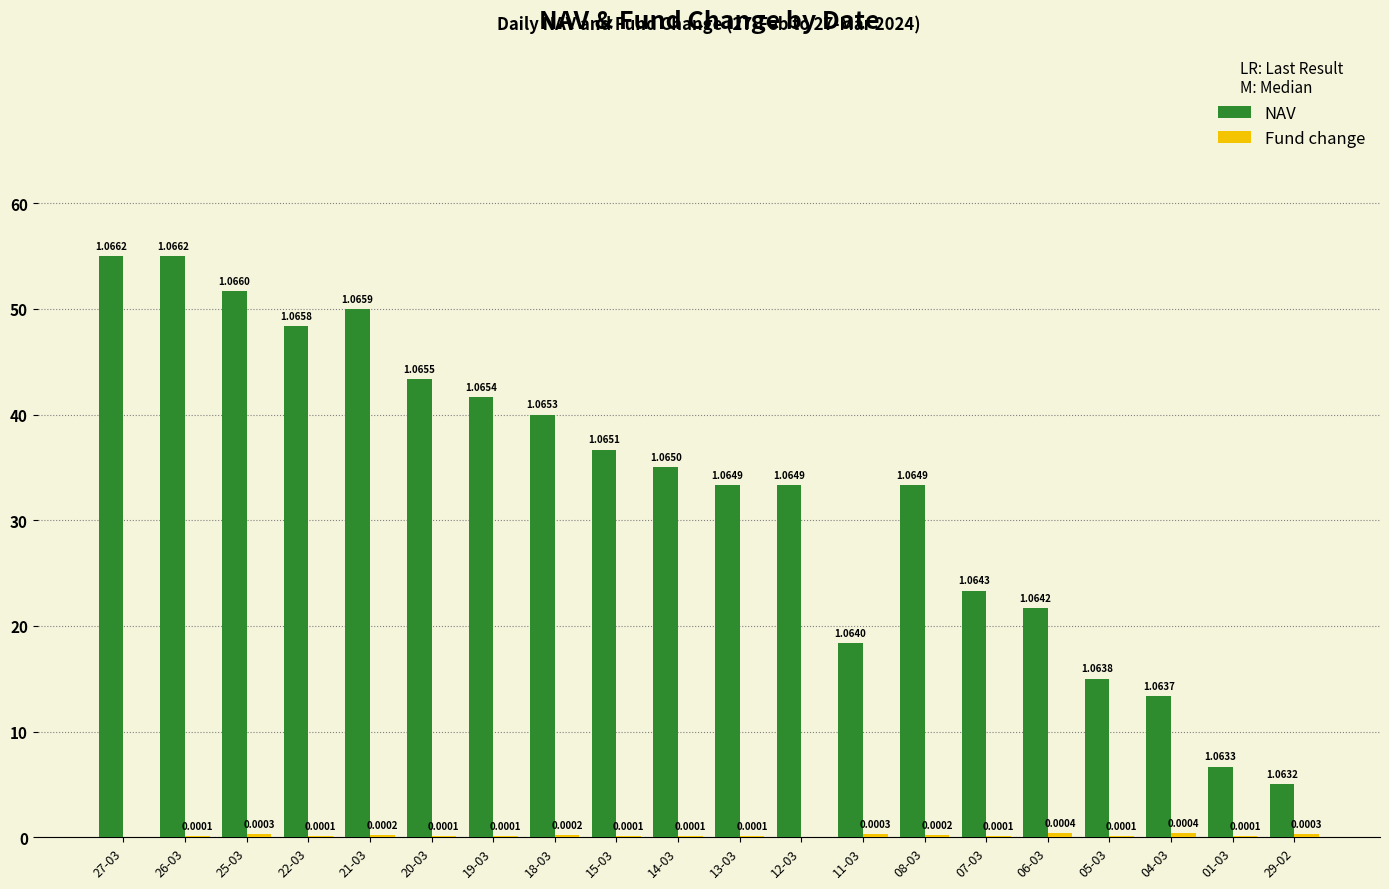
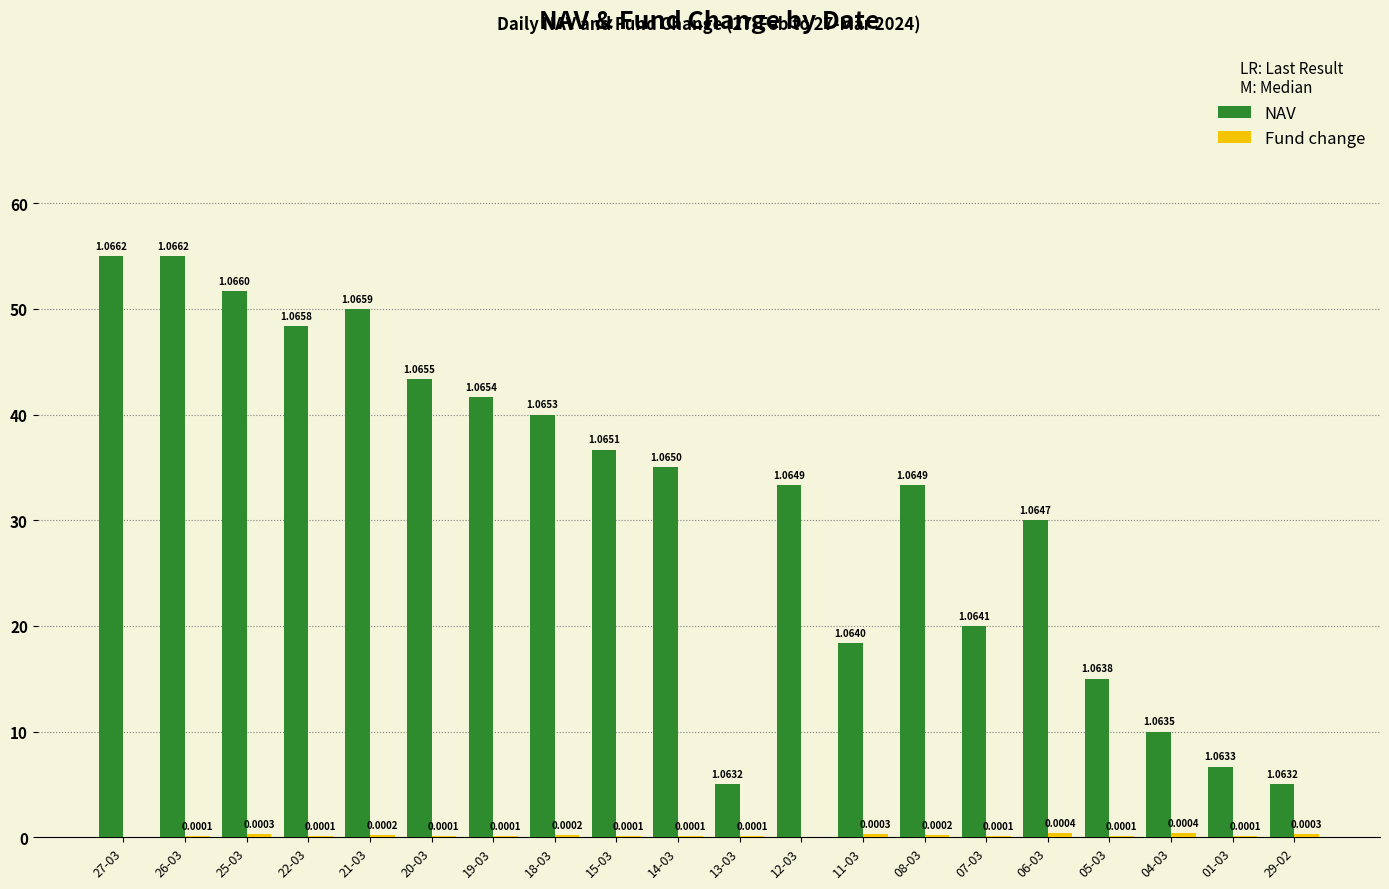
NAV, 13-03: 1.0649 -> 1.0632
NAV, 07-03: 1.0643 -> 1.0641
NAV, 06-03: 1.0642 -> 1.0647
NAV, 04-03: 1.0637 -> 1.0635
